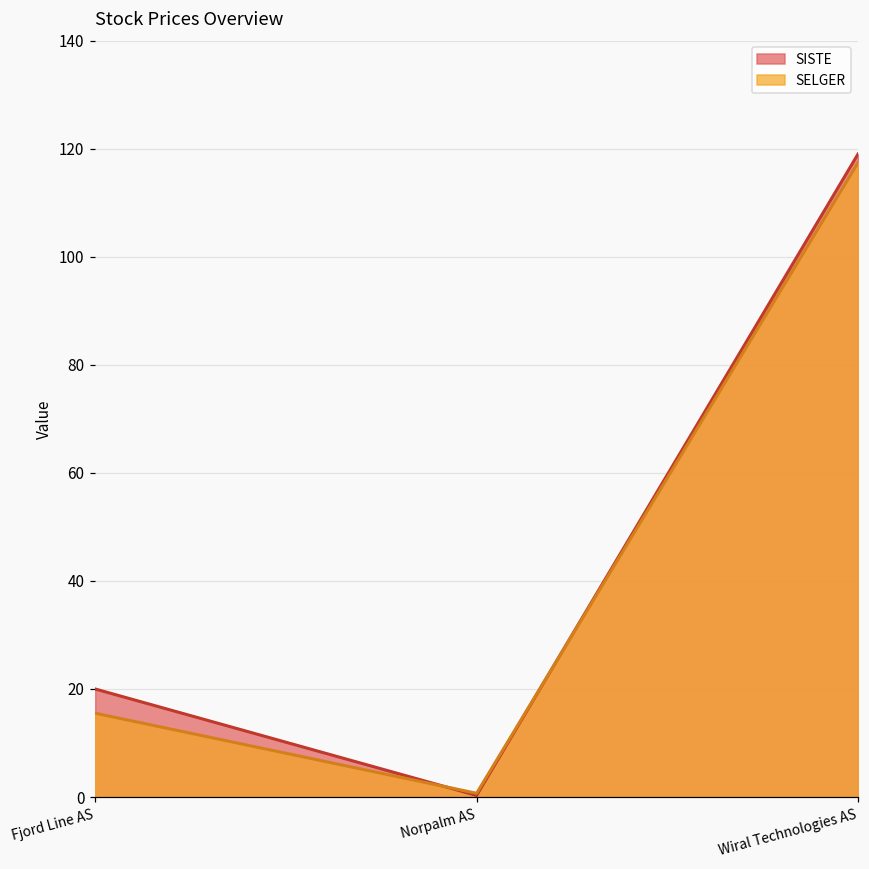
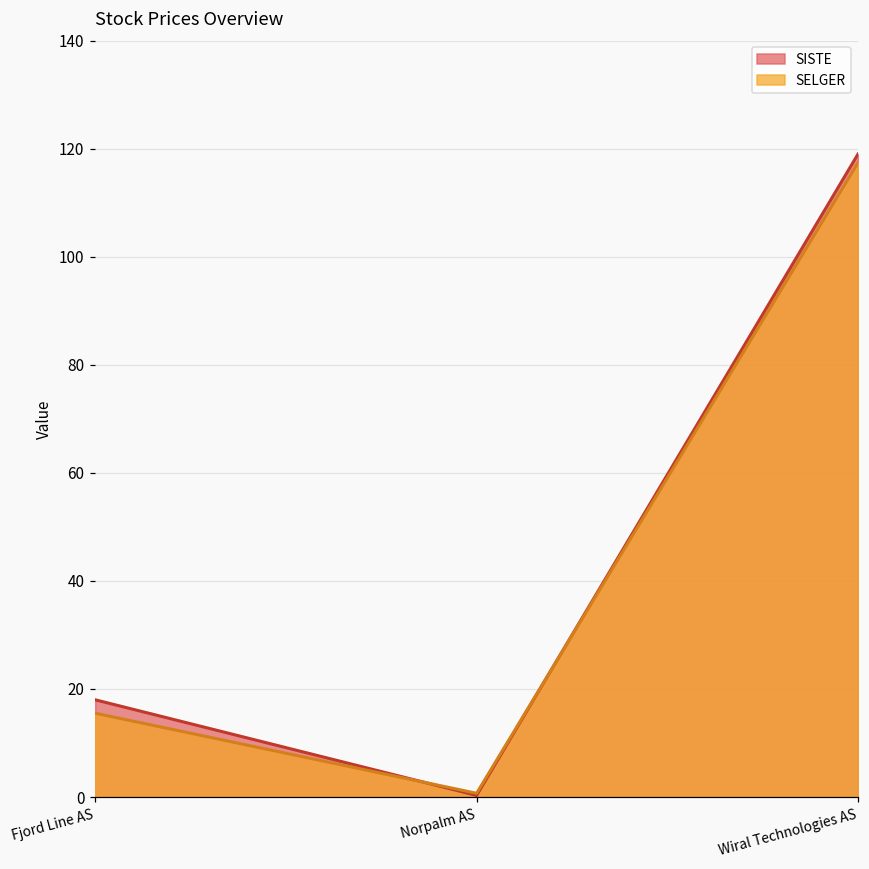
SISTE, Fjord Line AS: 20 -> 18
